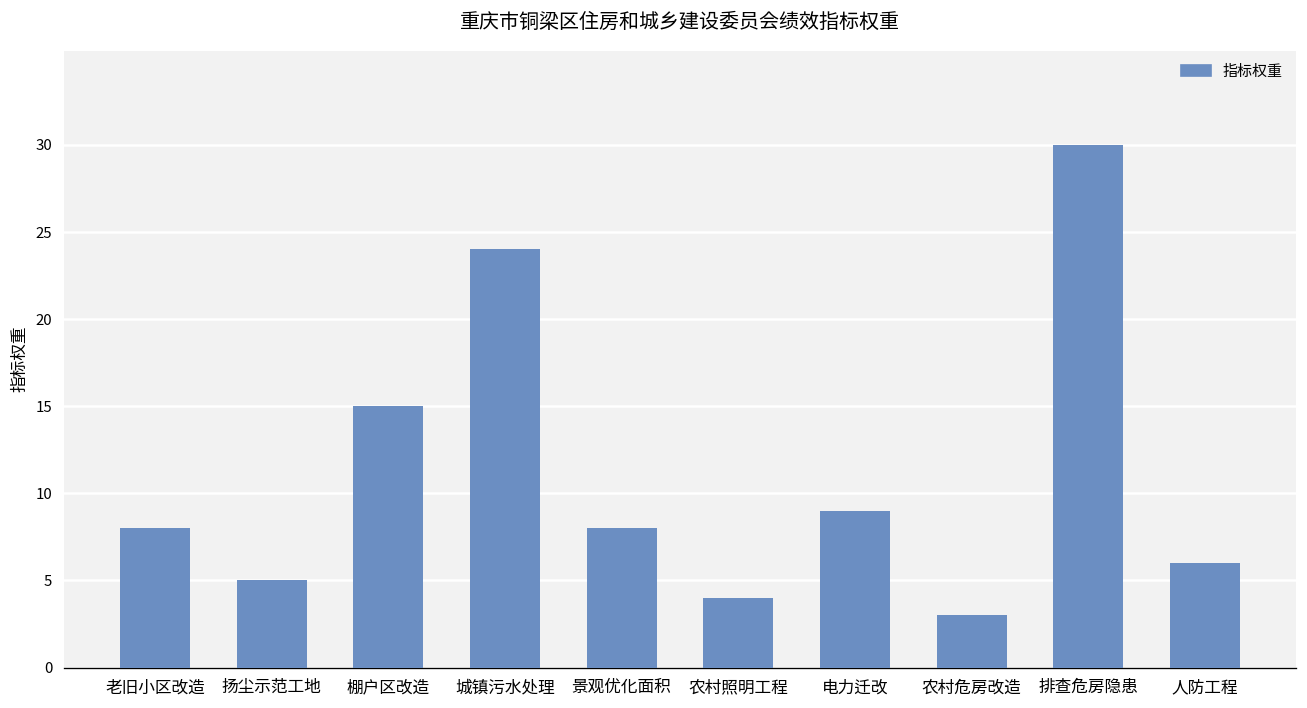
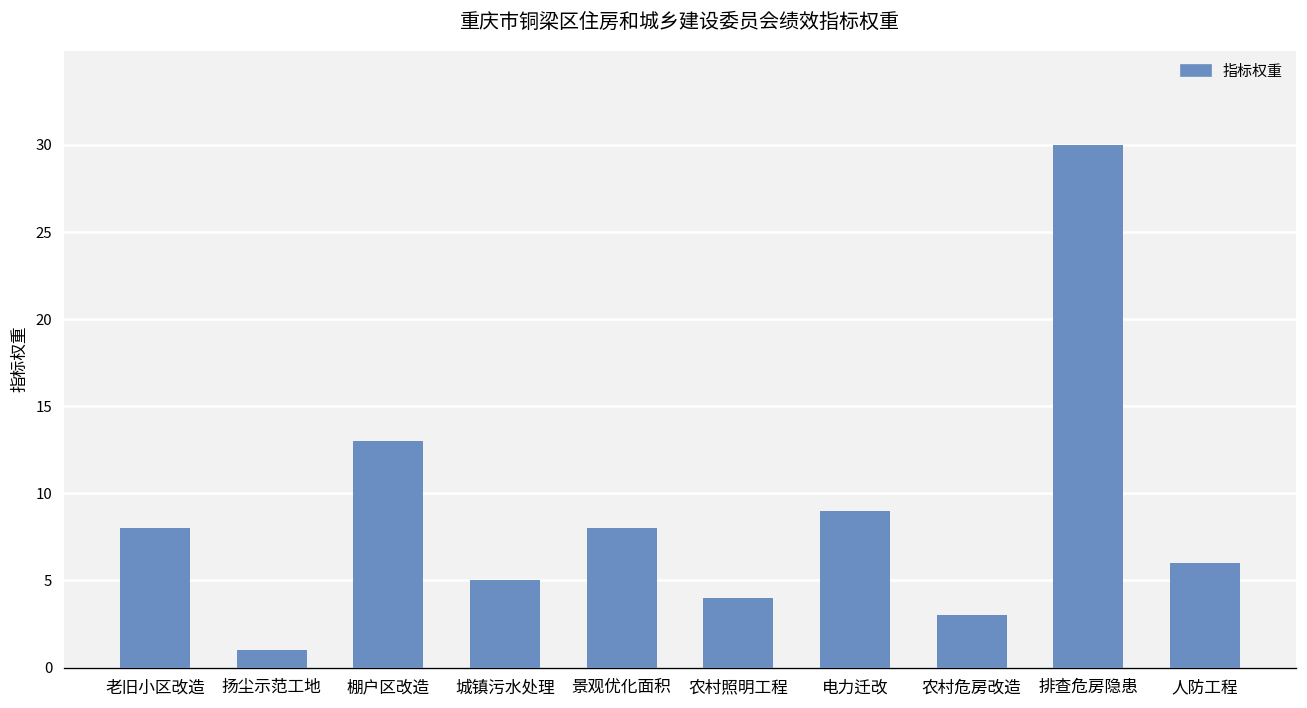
扬尘示范工地: 5 -> 1
棚户区改造: 15 -> 13
城镇污水处理: 24 -> 5
